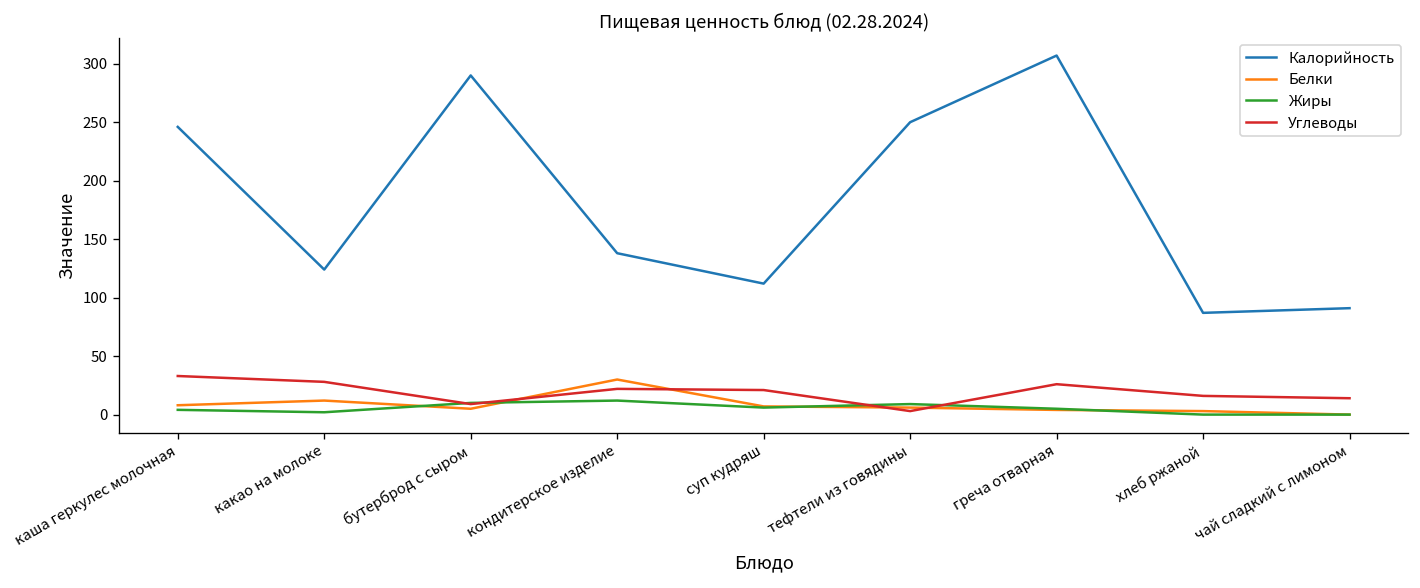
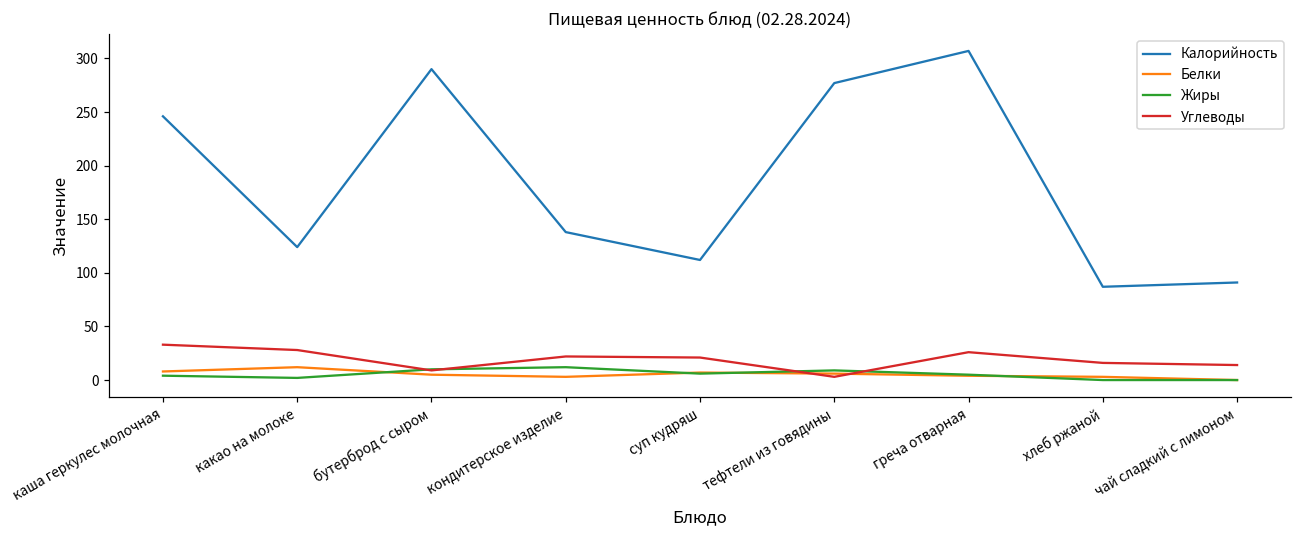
Белки, кондитерское изделие: 30 -> 0
Калорийность, тефтели из говядины: 250 -> 280
